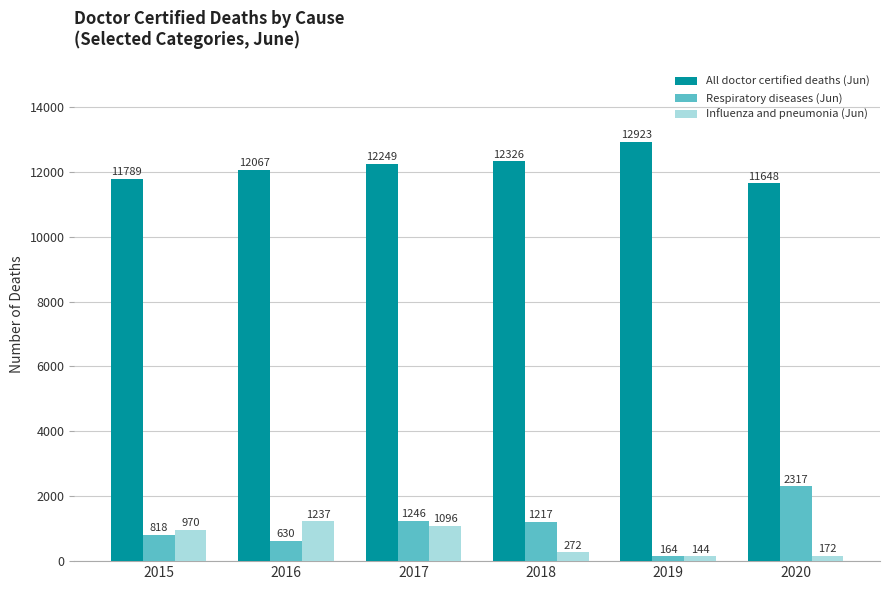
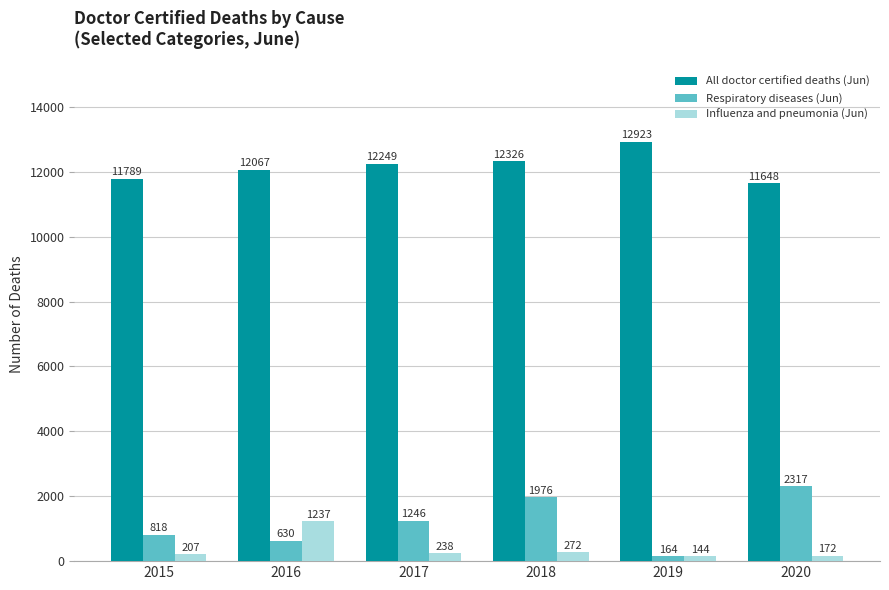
Influenza and pneumonia (Jun), 2015: 970 -> 207
Influenza and pneumonia (Jun), 2017: 1096 -> 238
Respiratory diseases (Jun), 2018: 1217 -> 1976
